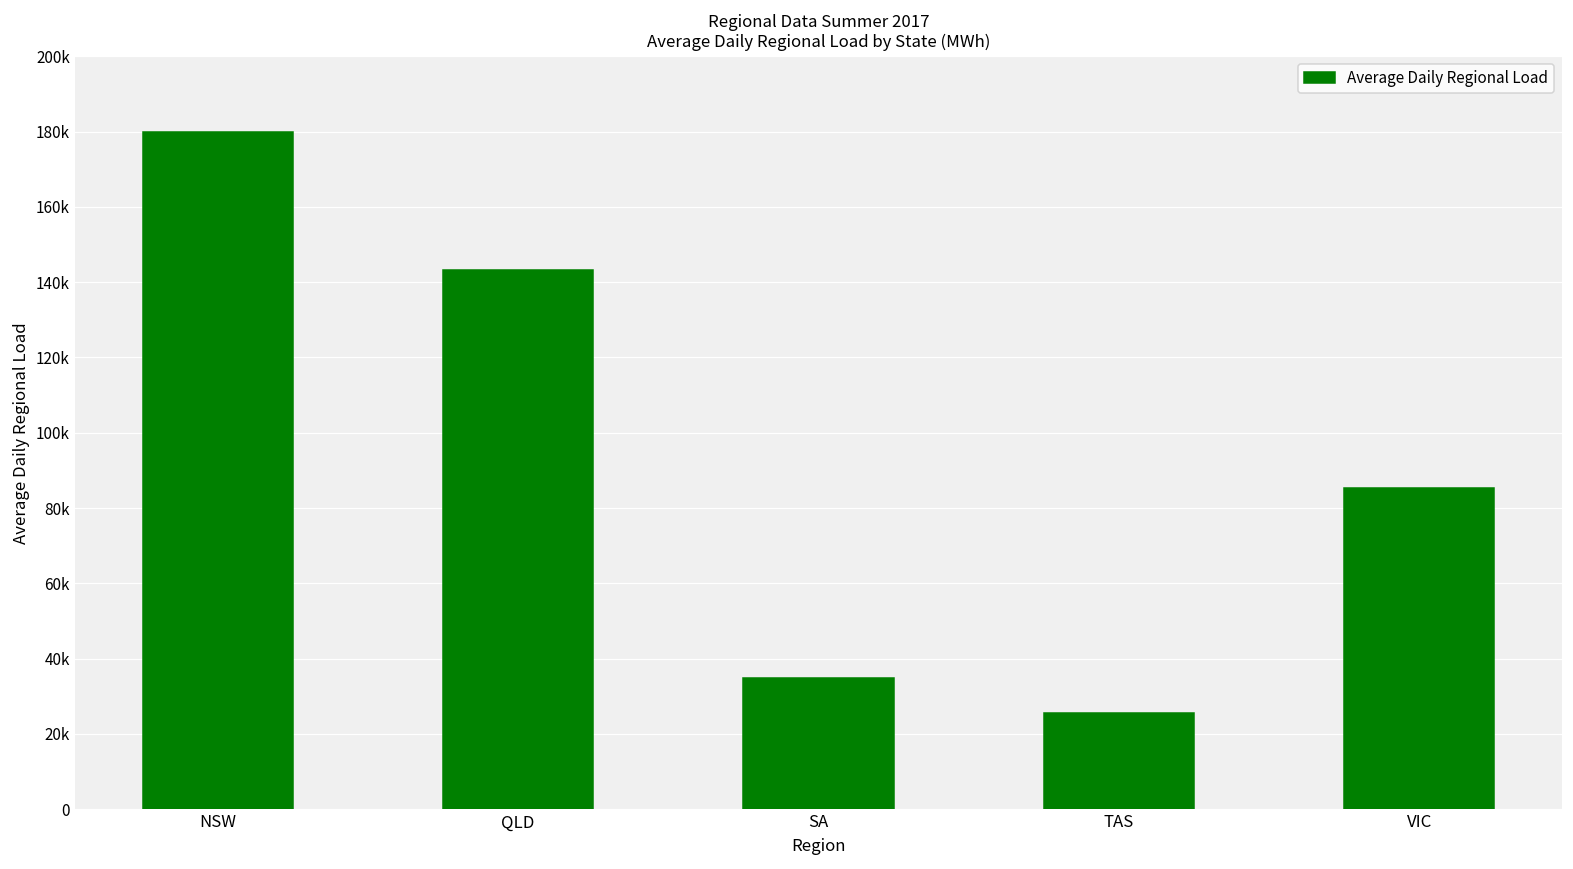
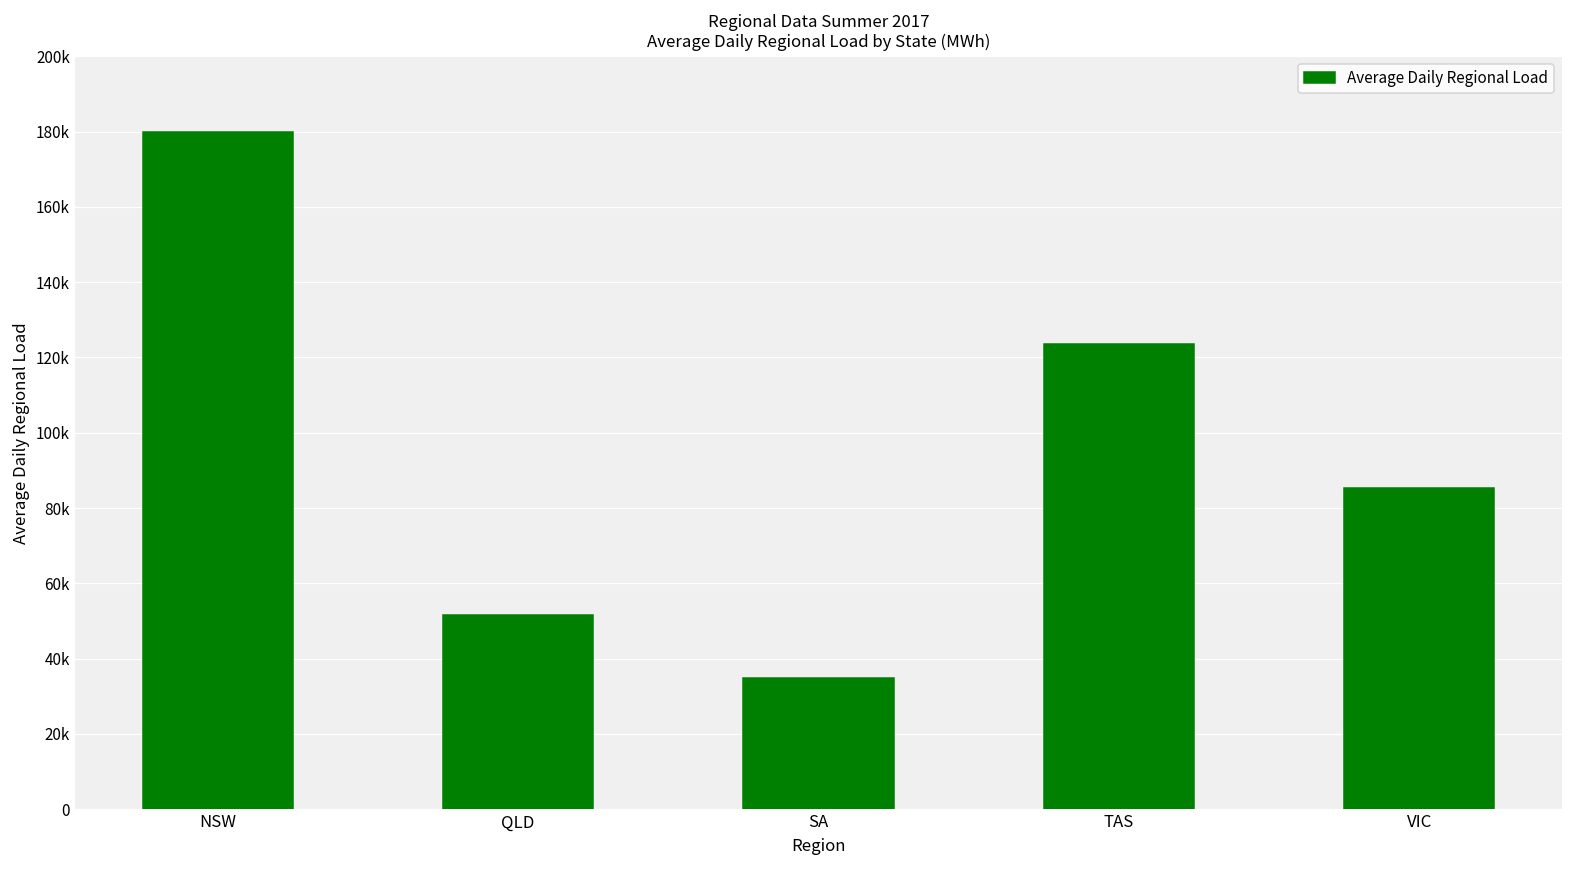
QLD: 143000 -> 52000
TAS: 26000 -> 123000
